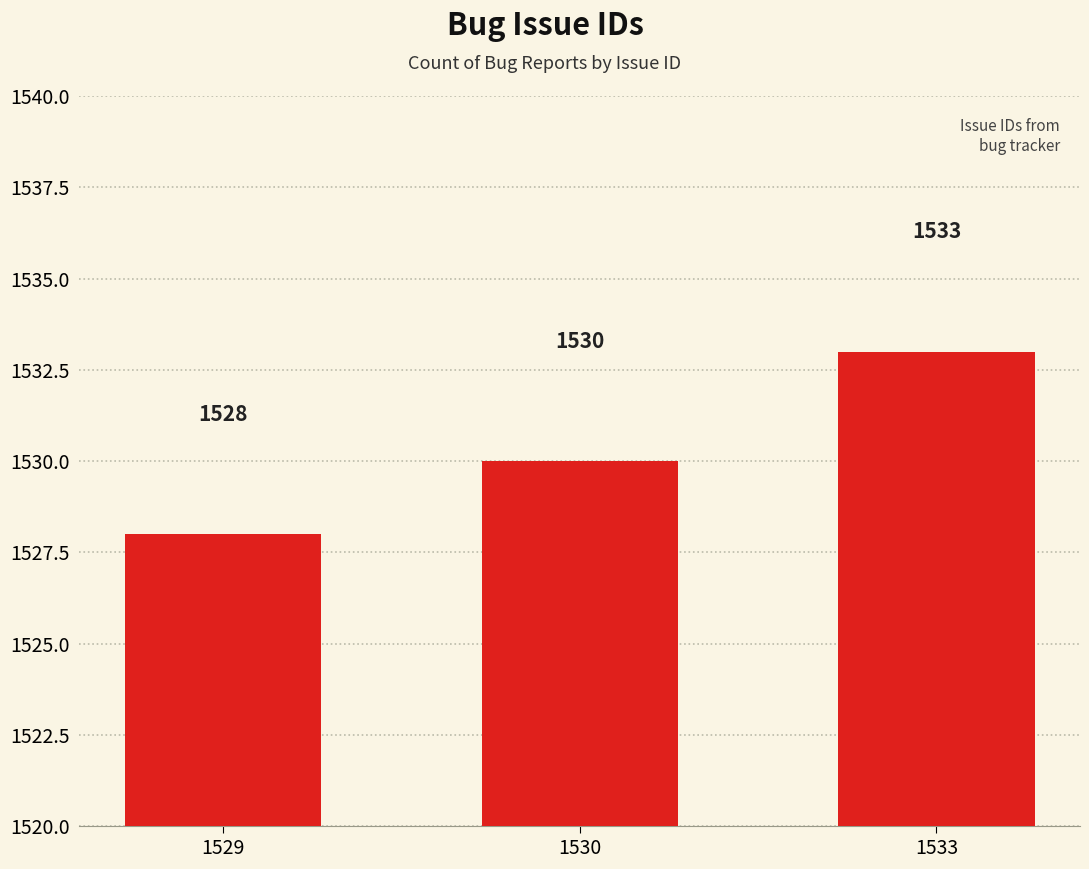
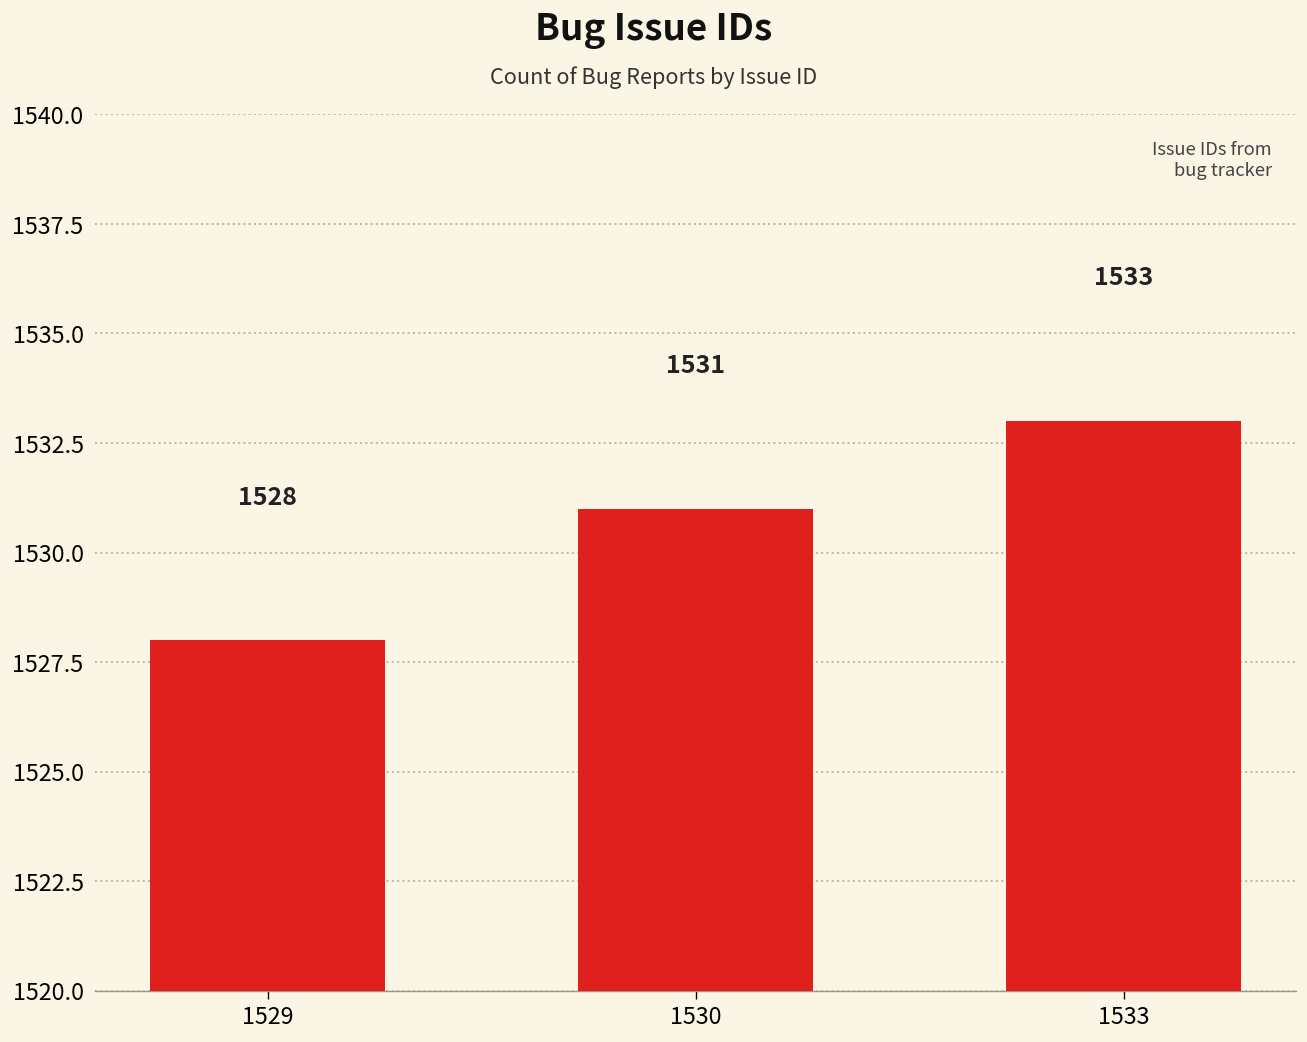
1530: 1530 -> 1531
